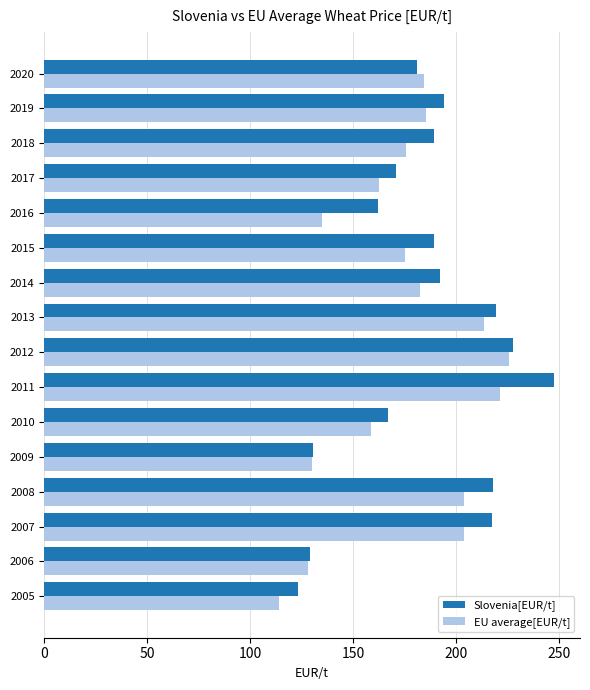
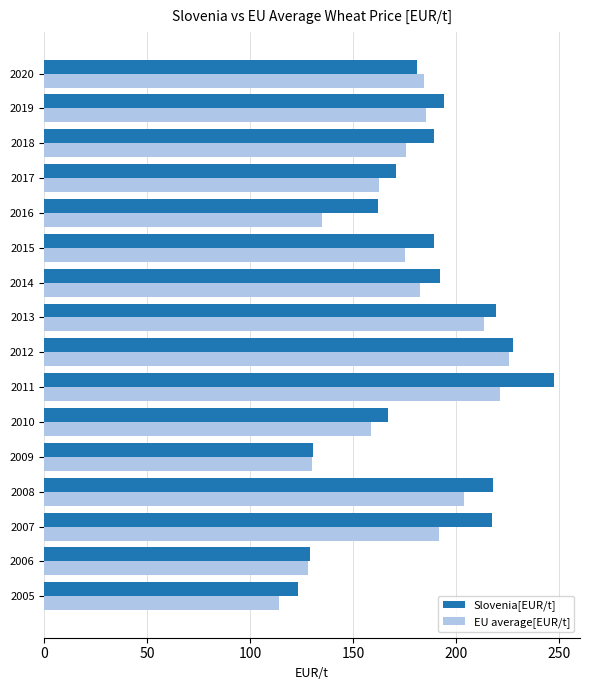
EU average[EUR/t], 2007: 204 -> 192
